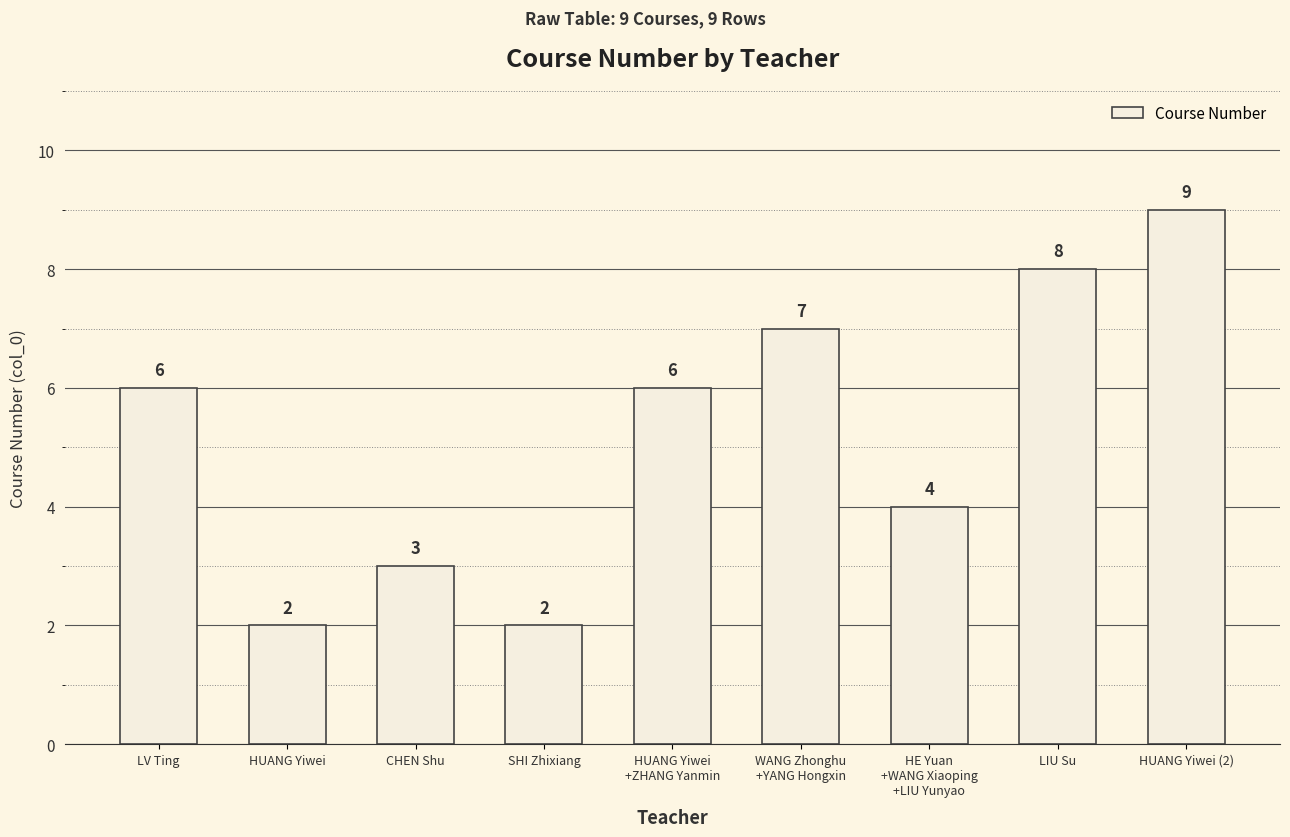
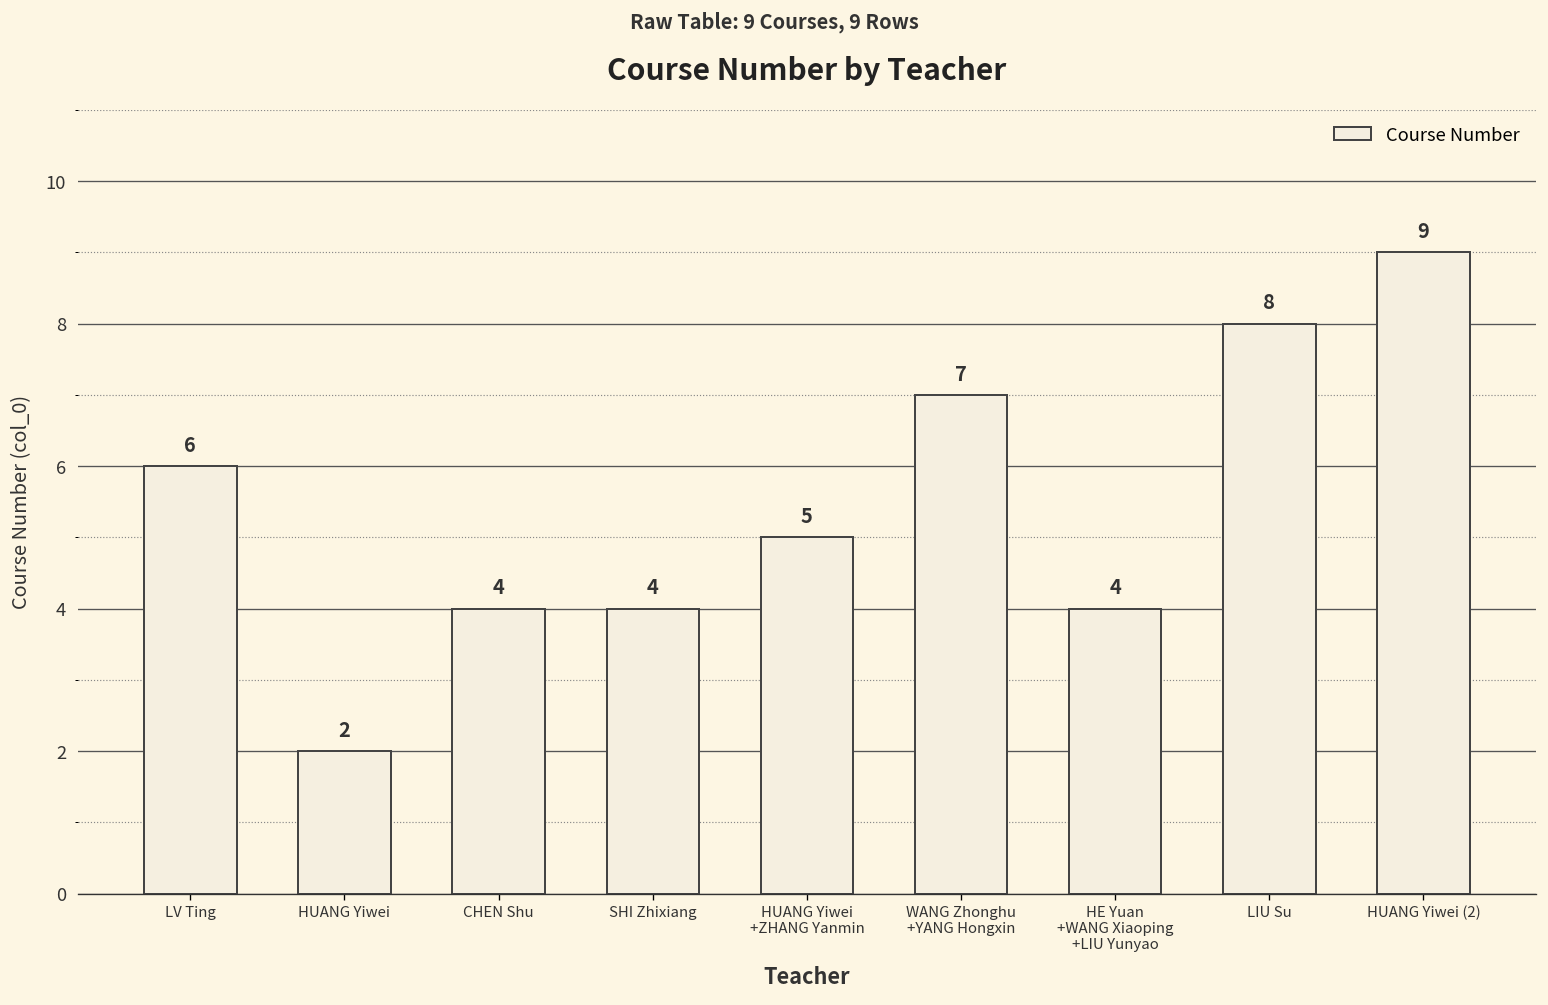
CHEN Shu: 3 -> 4
SHI Zhixiang: 2 -> 4
HUANG Yiwei +ZHANG Yanmin: 6 -> 5
